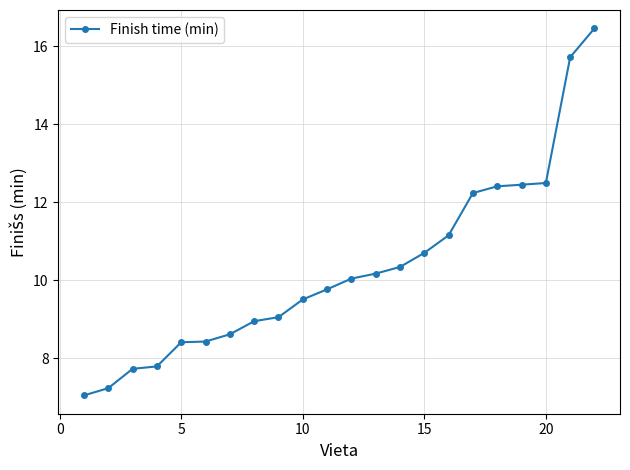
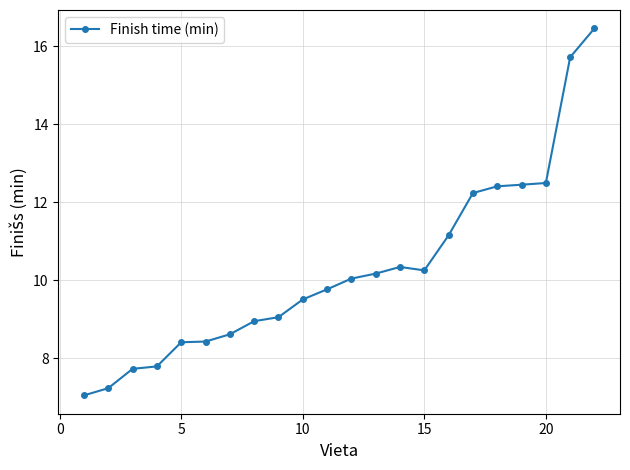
15: 10.7 -> 10.3
